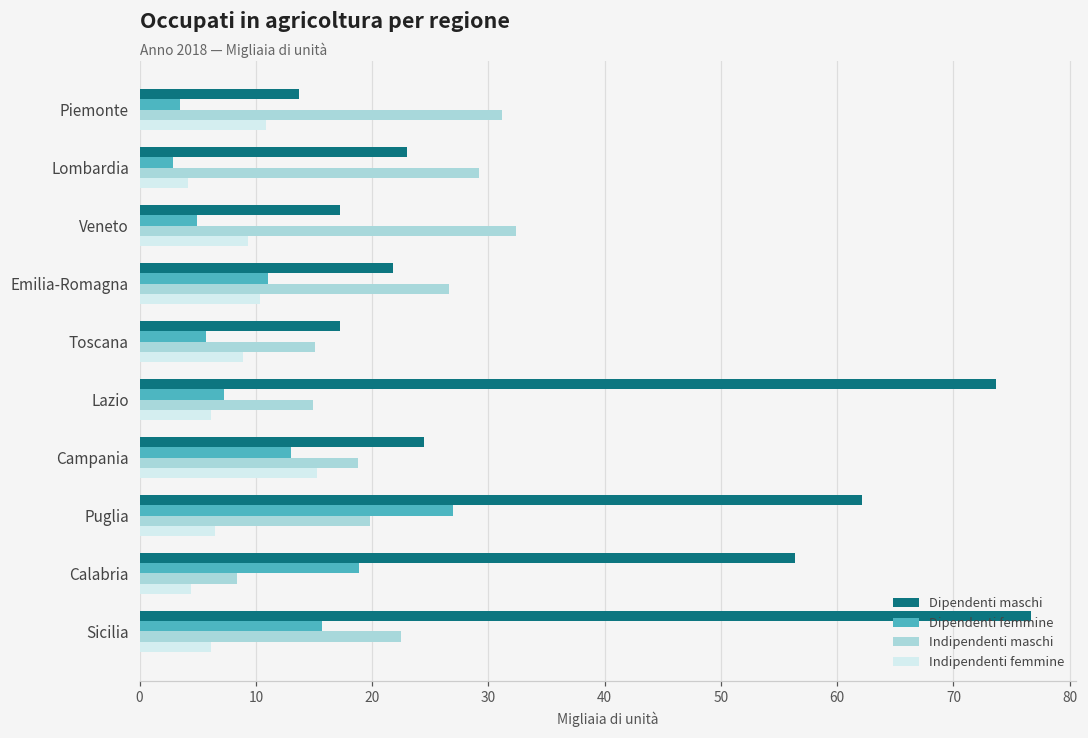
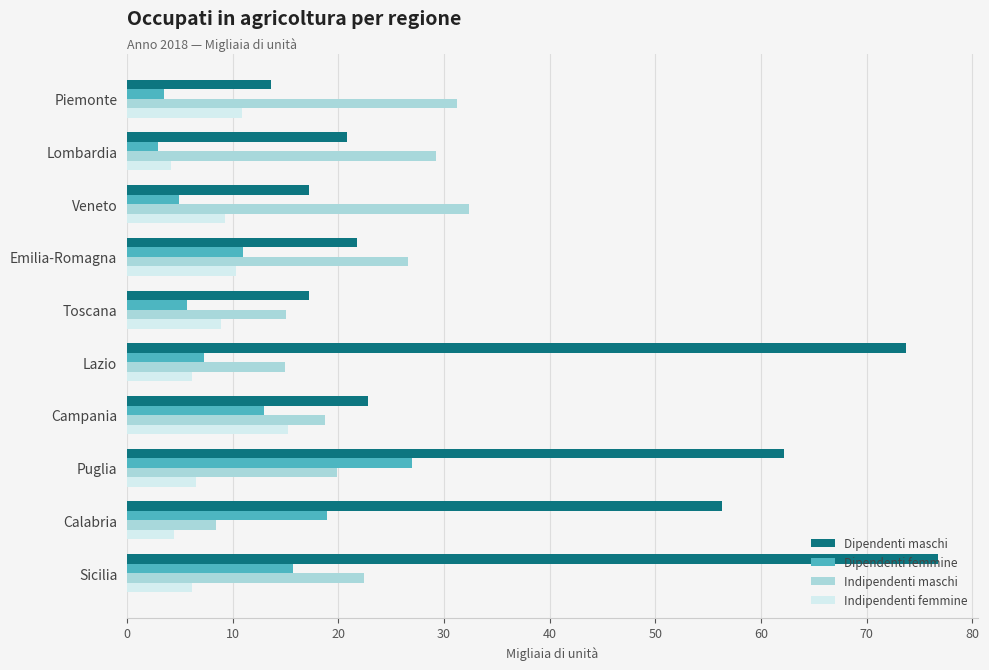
Dipendenti maschi, Lombardia: 23.0 -> 20.8
Dipendenti maschi, Campania: 24.4 -> 22.8
